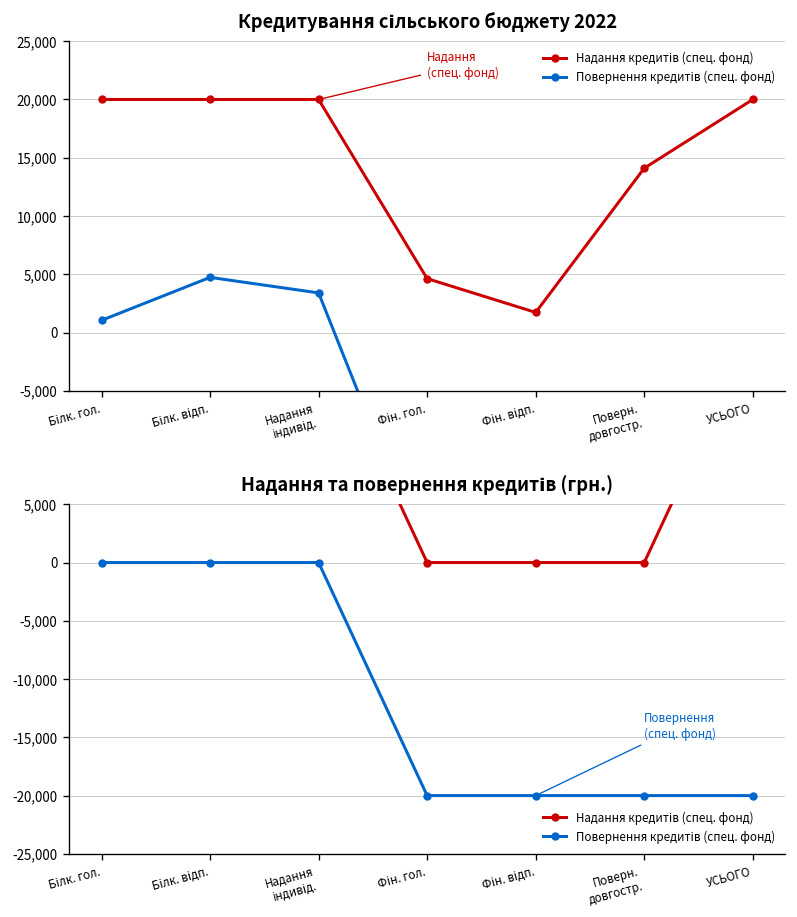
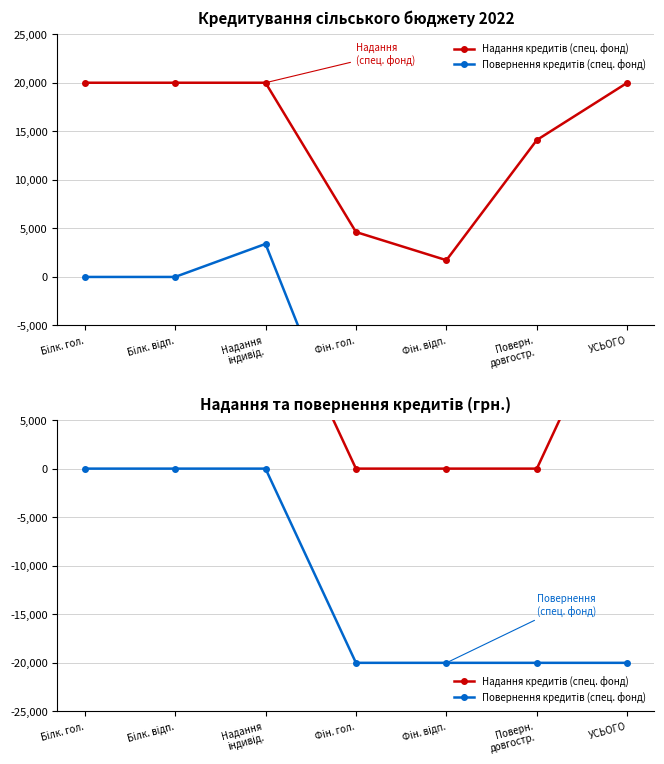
Кредитування сільського бюджету 2022, Повернення кредитів (спец. фонд), Білк. гол.: 1,000 -> 0
Кредитування сільського бюджету 2022, Повернення кредитів (спец. фонд), Білк. відп.: 5,000 -> 0
